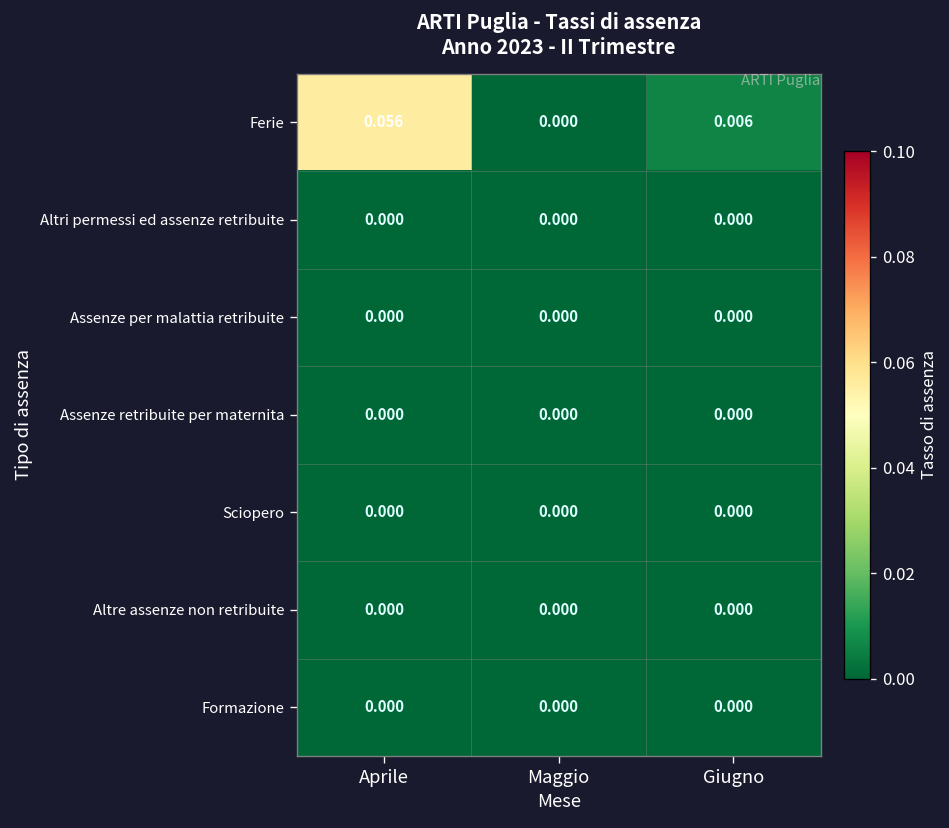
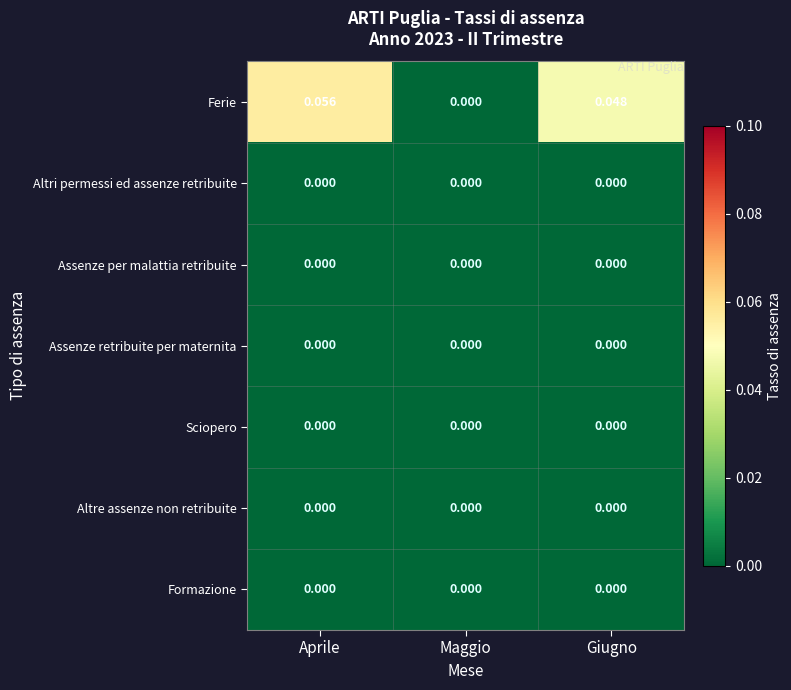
Ferie, Giugno: 0.006 -> 0.048
